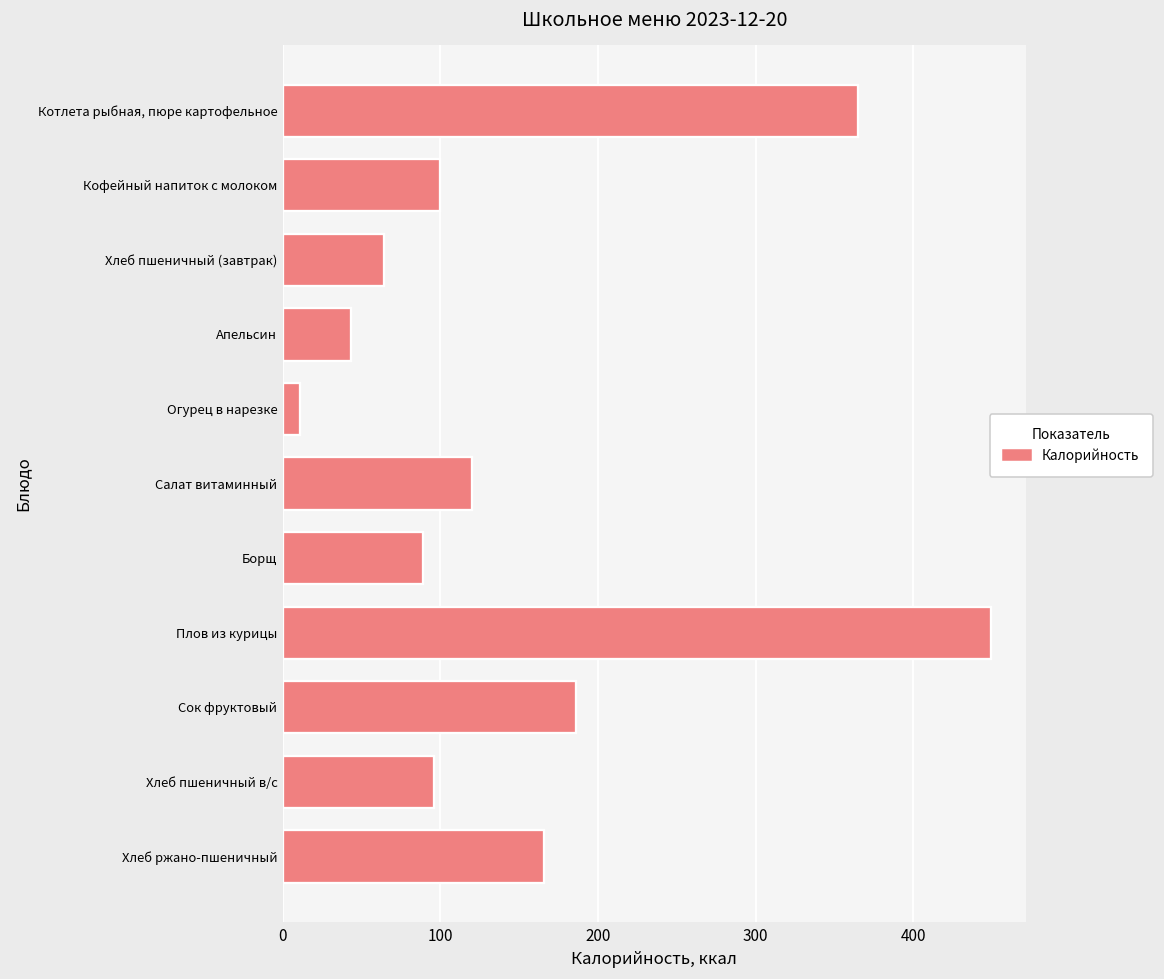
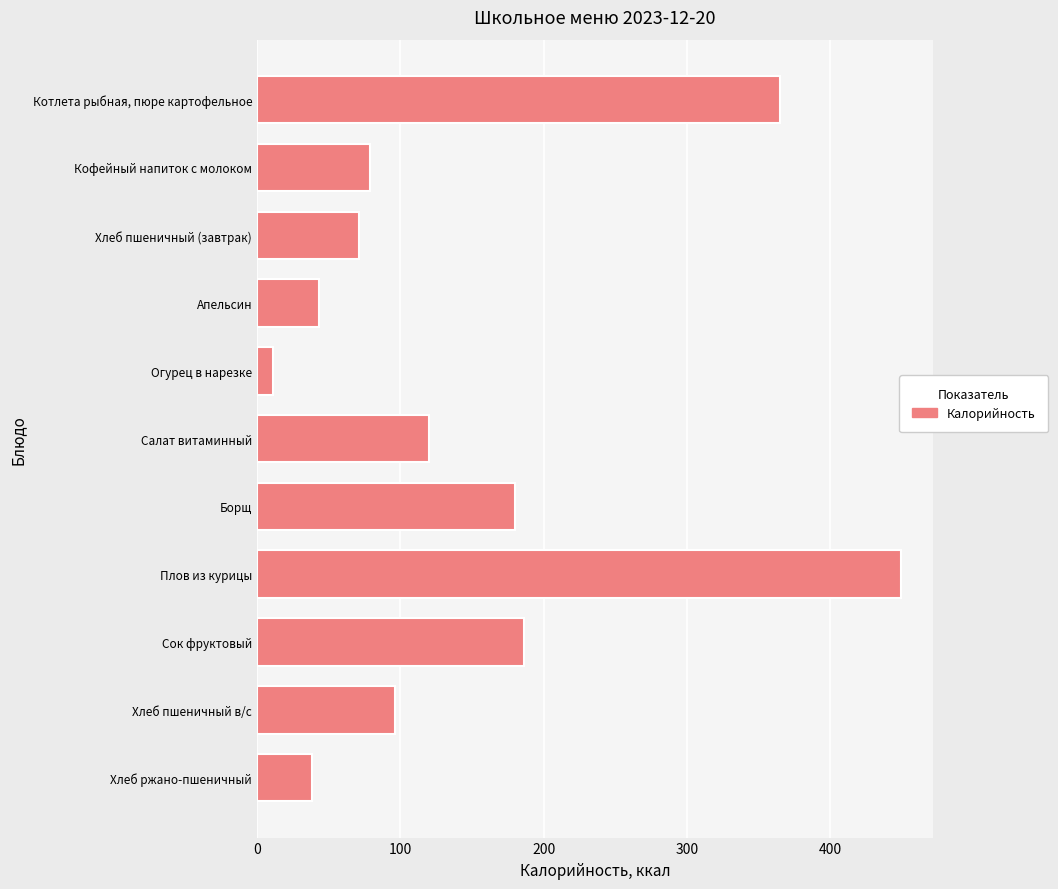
Кофейный напиток с молоком: 100 -> 79
Хлеб пшеничный (завтрак): 64 -> 71
Борщ: 89 -> 180
Хлеб ржано-пшеничный: 166 -> 38
